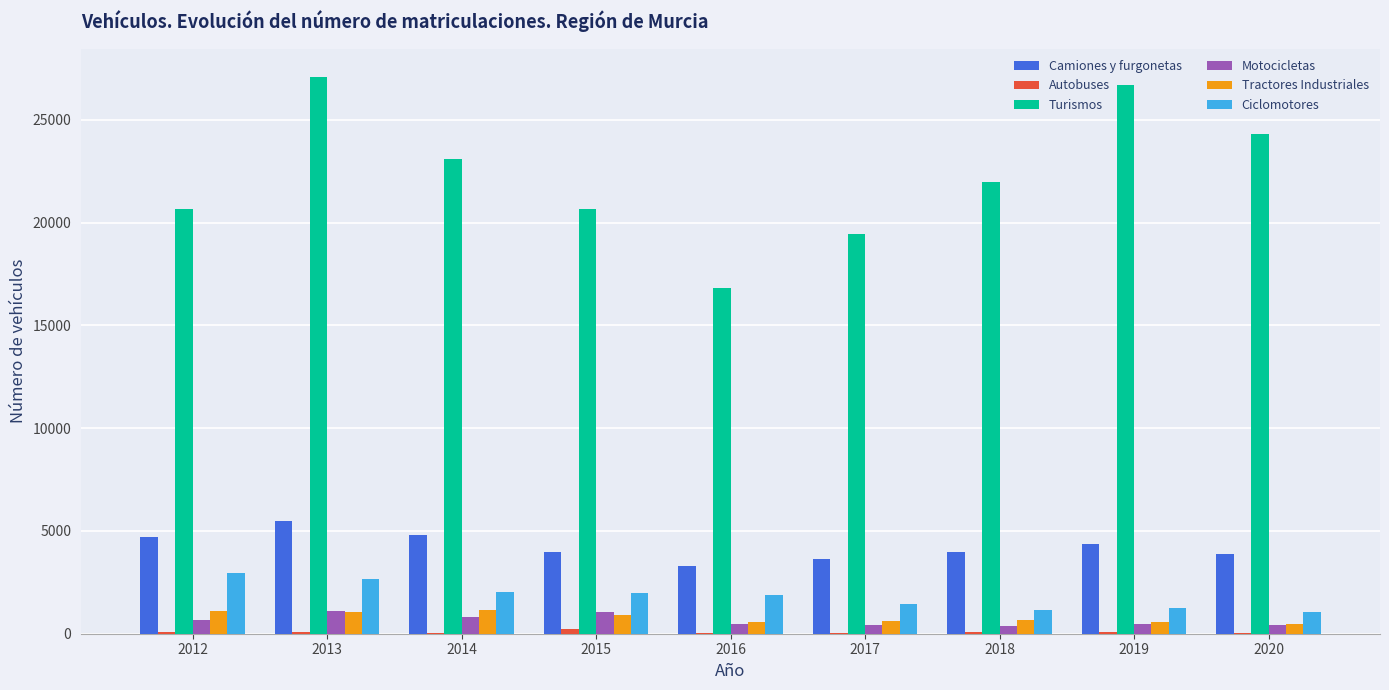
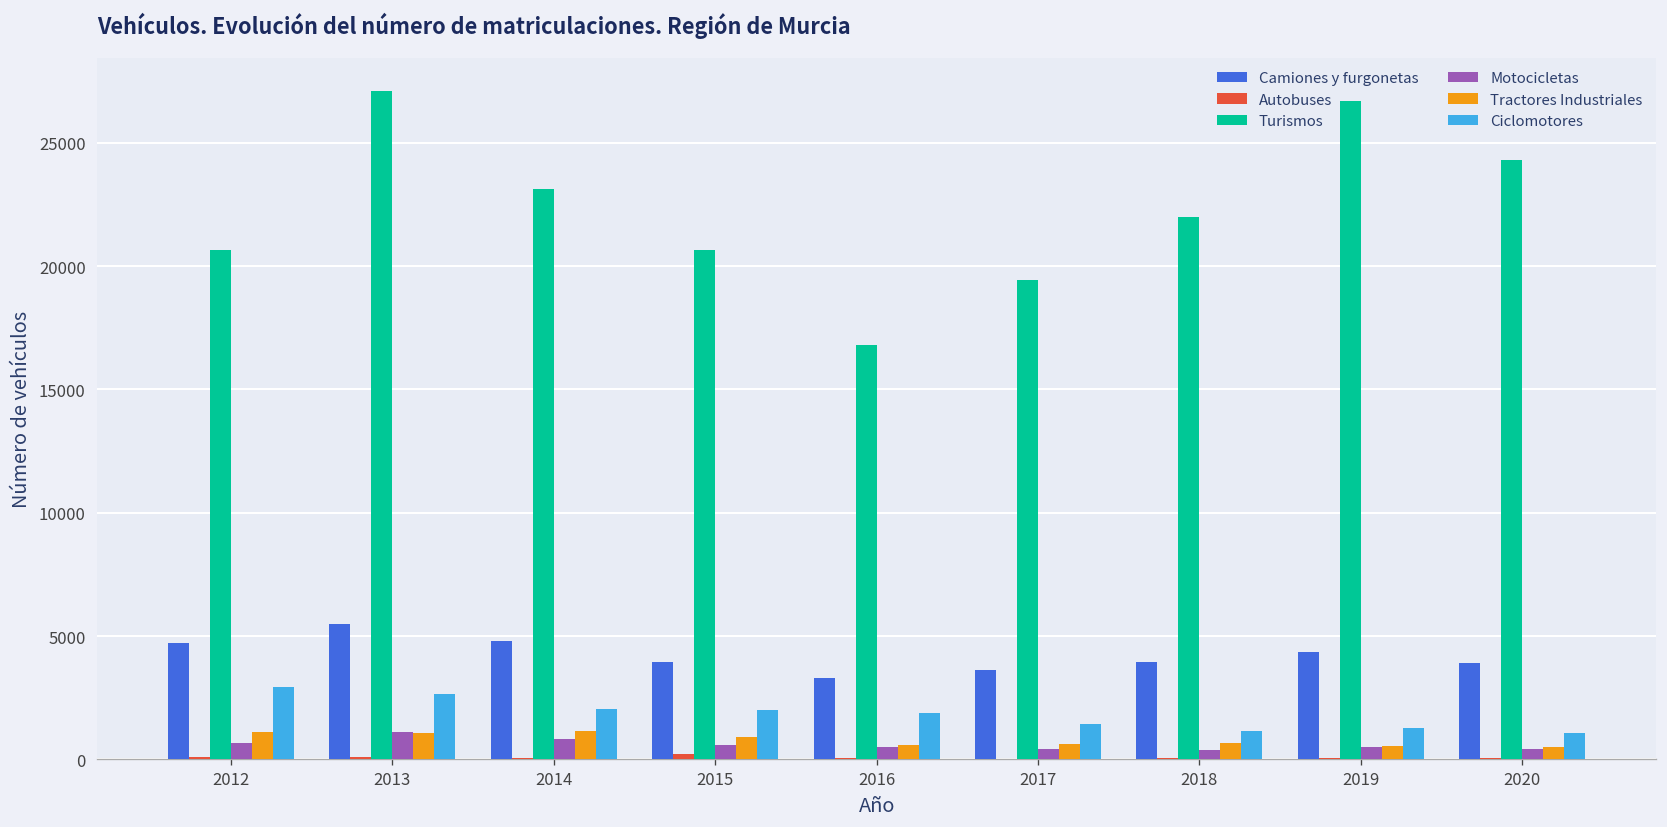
Motocicletas, 2015: 1000 -> 600
